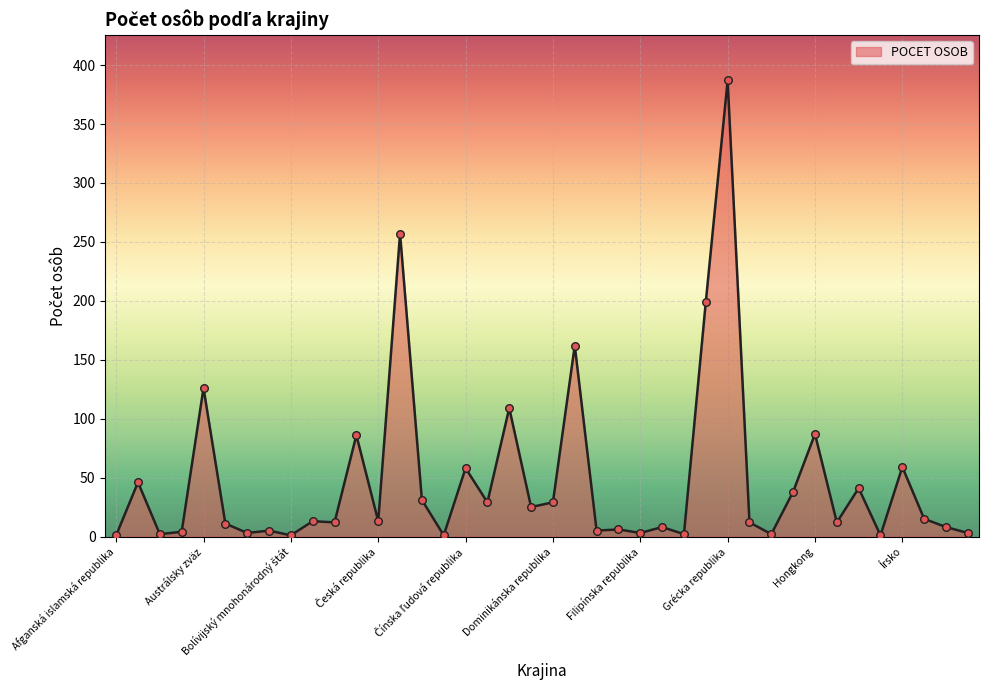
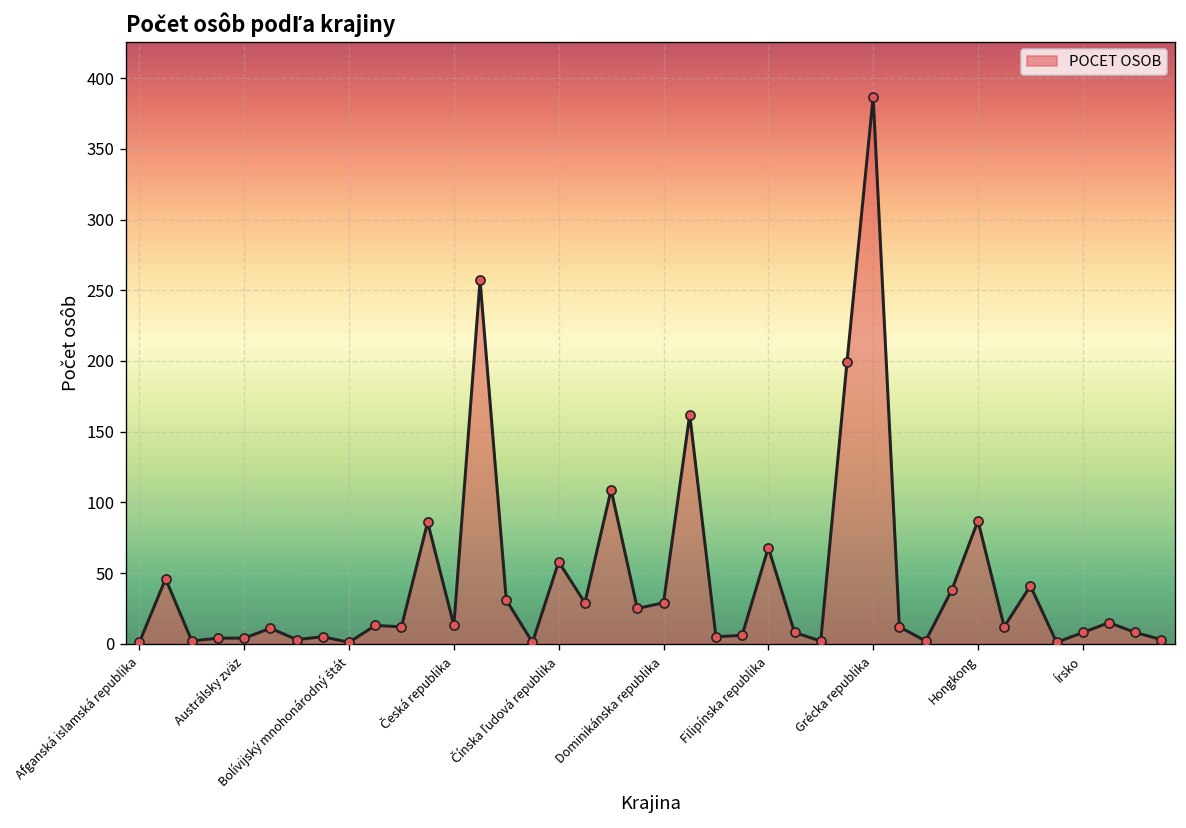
Austrálsky zväz: 126 -> 4
Filipínska republika: 3 -> 68
Írsko: 59 -> 8
